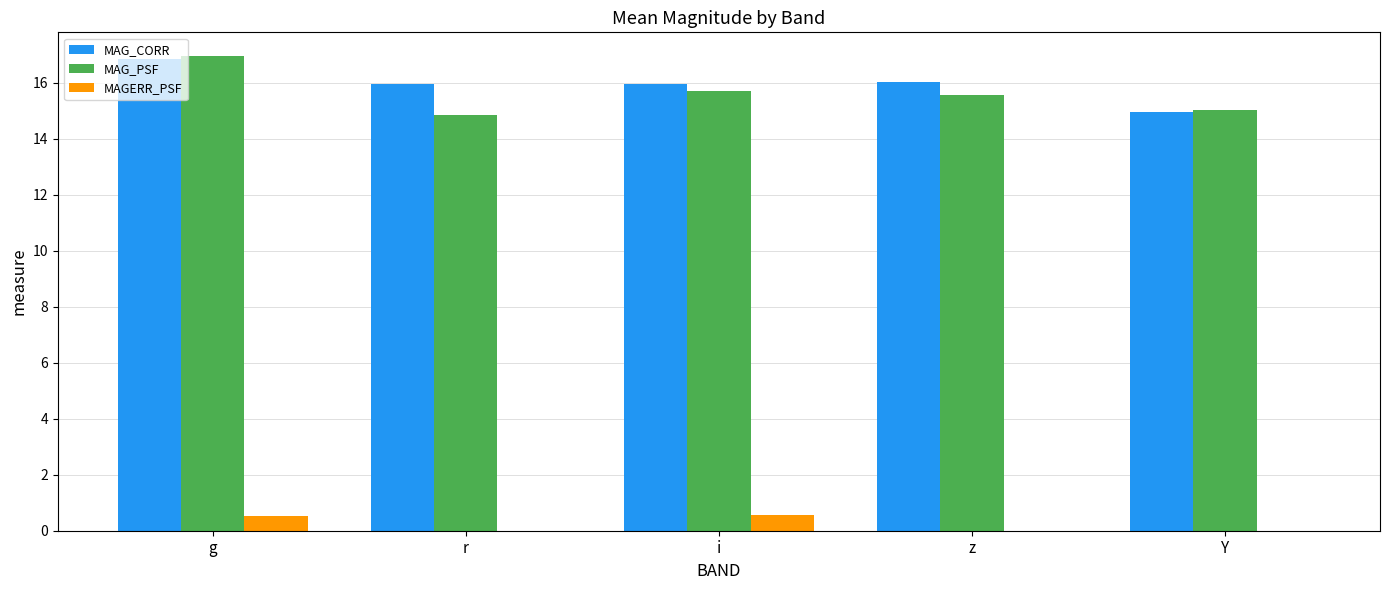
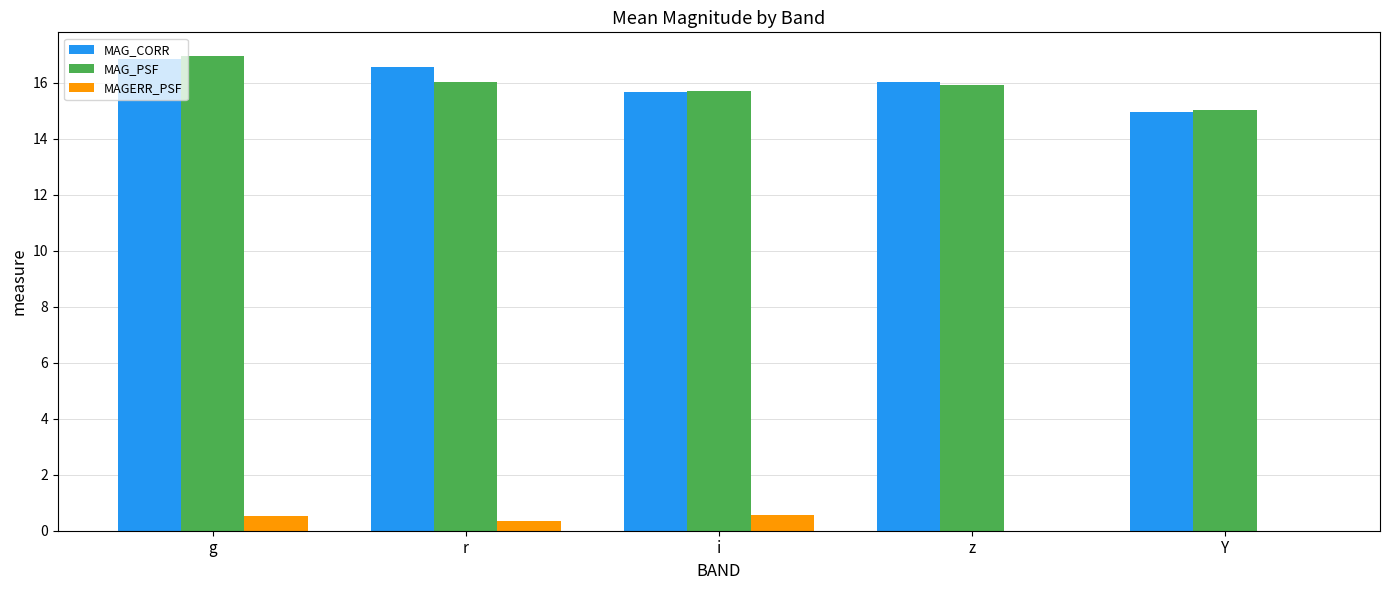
MAG_CORR, r: 16.0 -> 16.6
MAG_PSF, r: 14.8 -> 16.0
MAGERR_PSF, r: 0.0 -> 0.3
MAG_CORR, i: 16.0 -> 15.7
MAG_PSF, z: 15.6 -> 15.9
